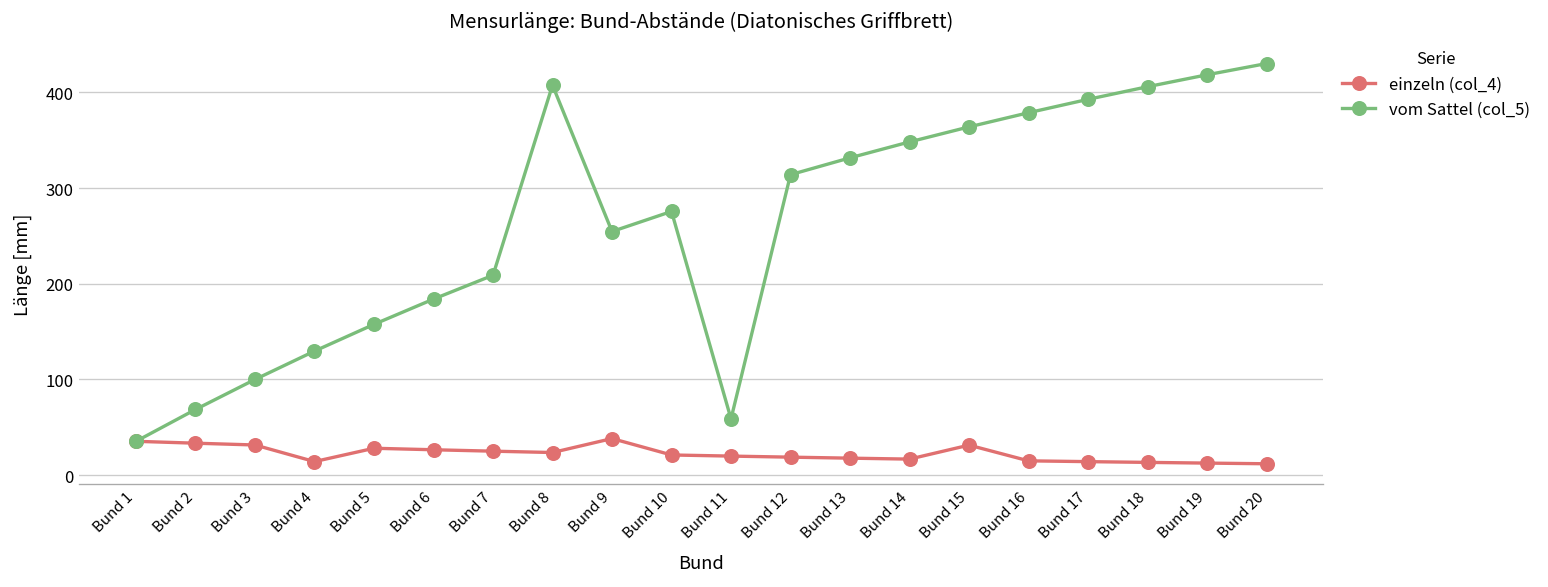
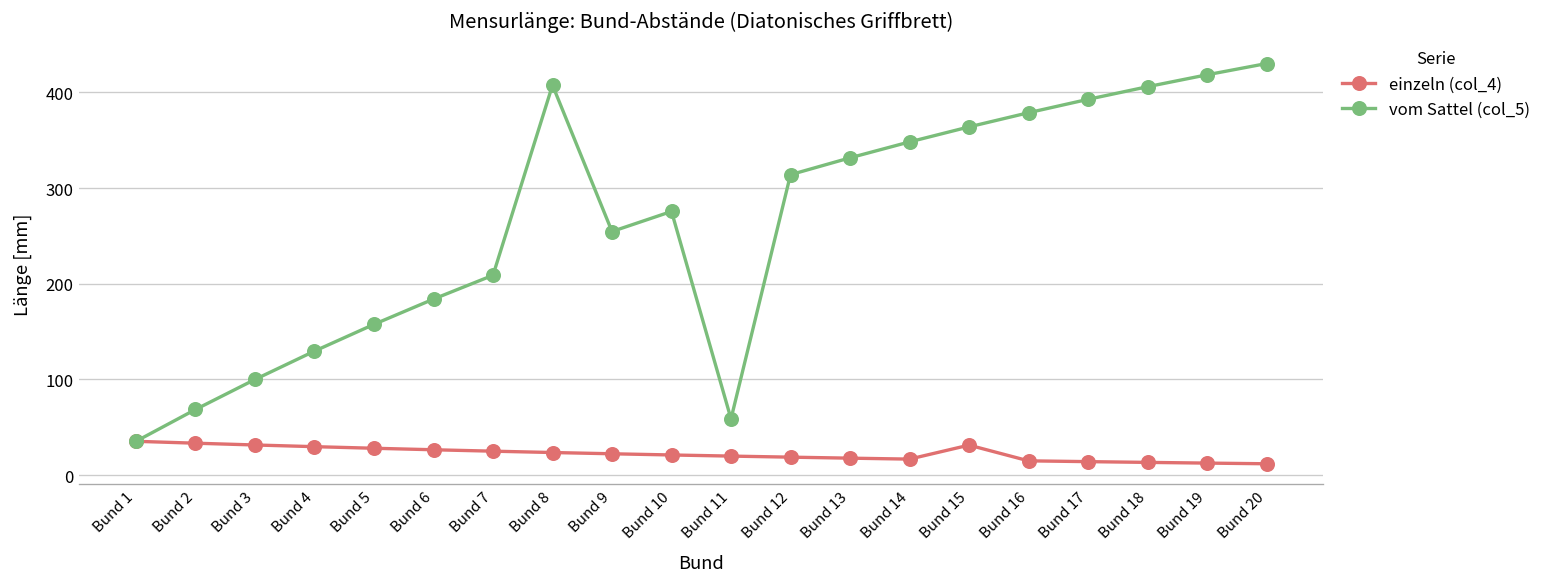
einzeln (col_4), Bund 4: 10 -> 30
einzeln (col_4), Bund 9: 40 -> 20
